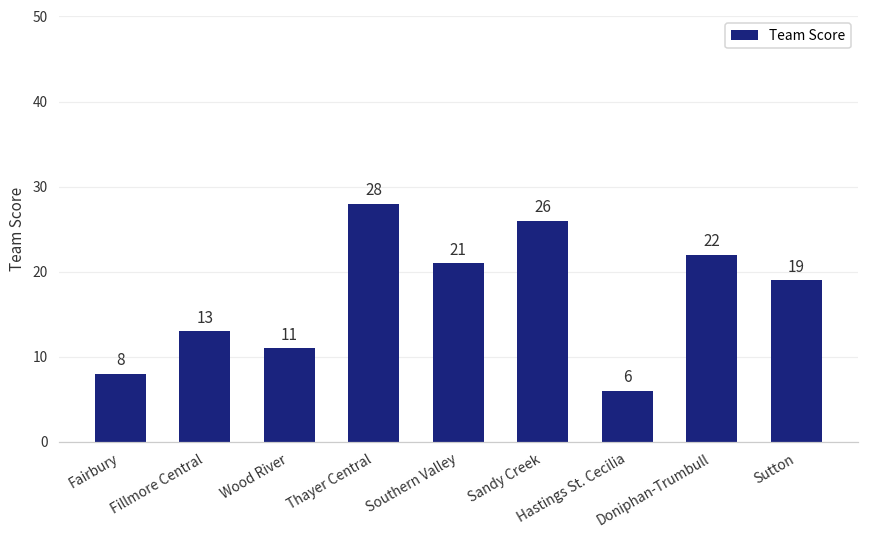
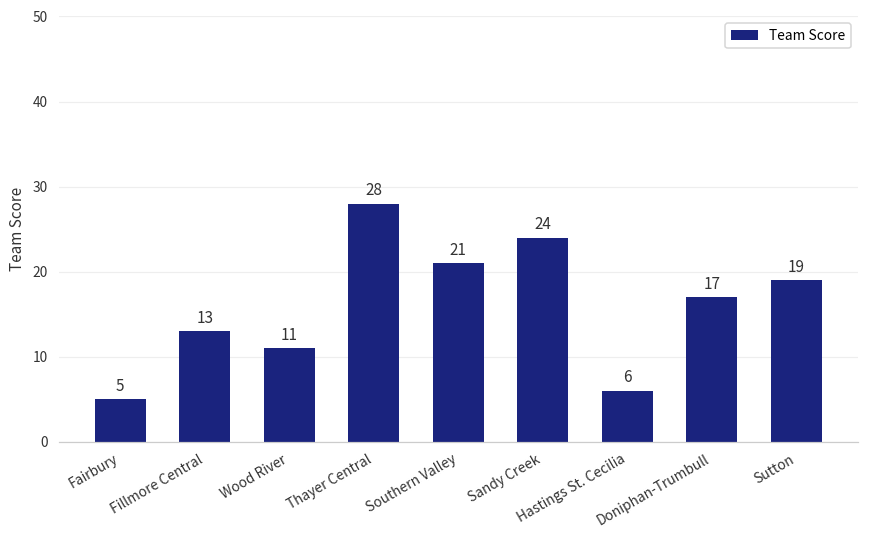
Fairbury: 8 -> 5
Sandy Creek: 26 -> 24
Doniphan-Trumbull: 22 -> 17
